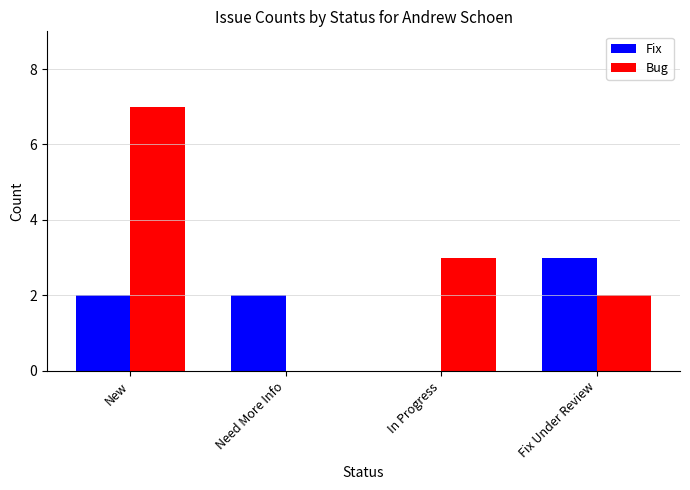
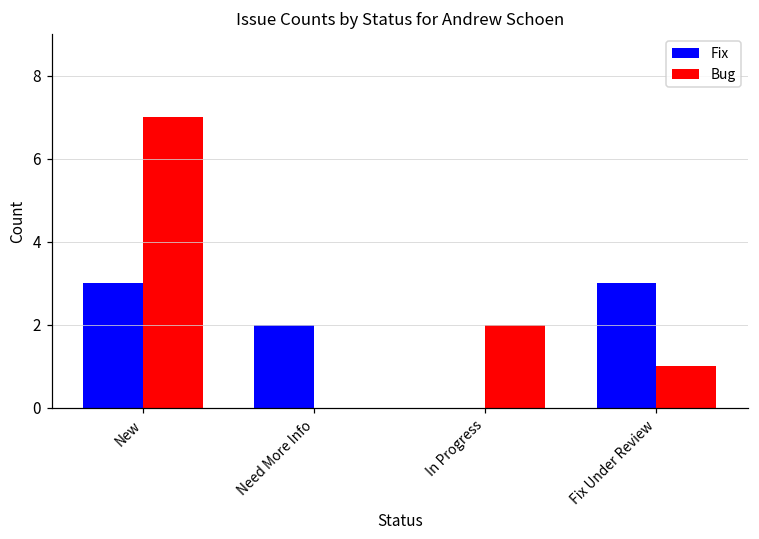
Fix, New: 2 -> 3
Bug, In Progress: 3 -> 2
Bug, Fix Under Review: 2 -> 1
